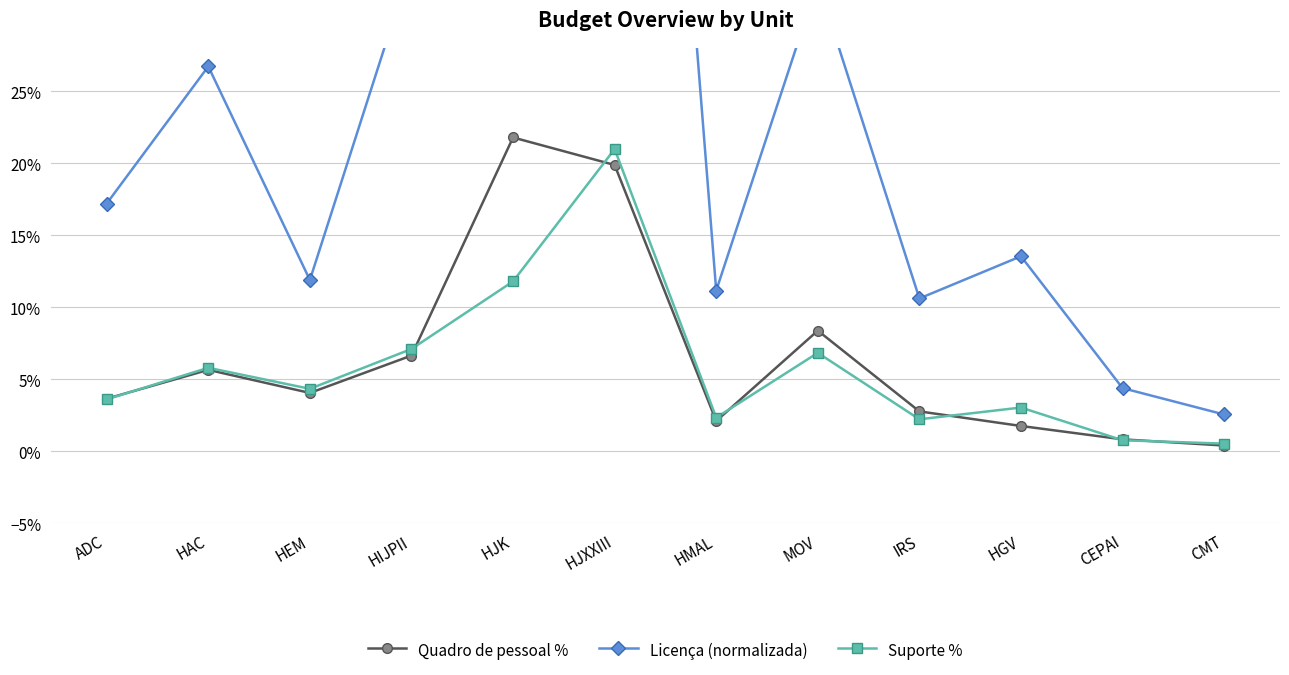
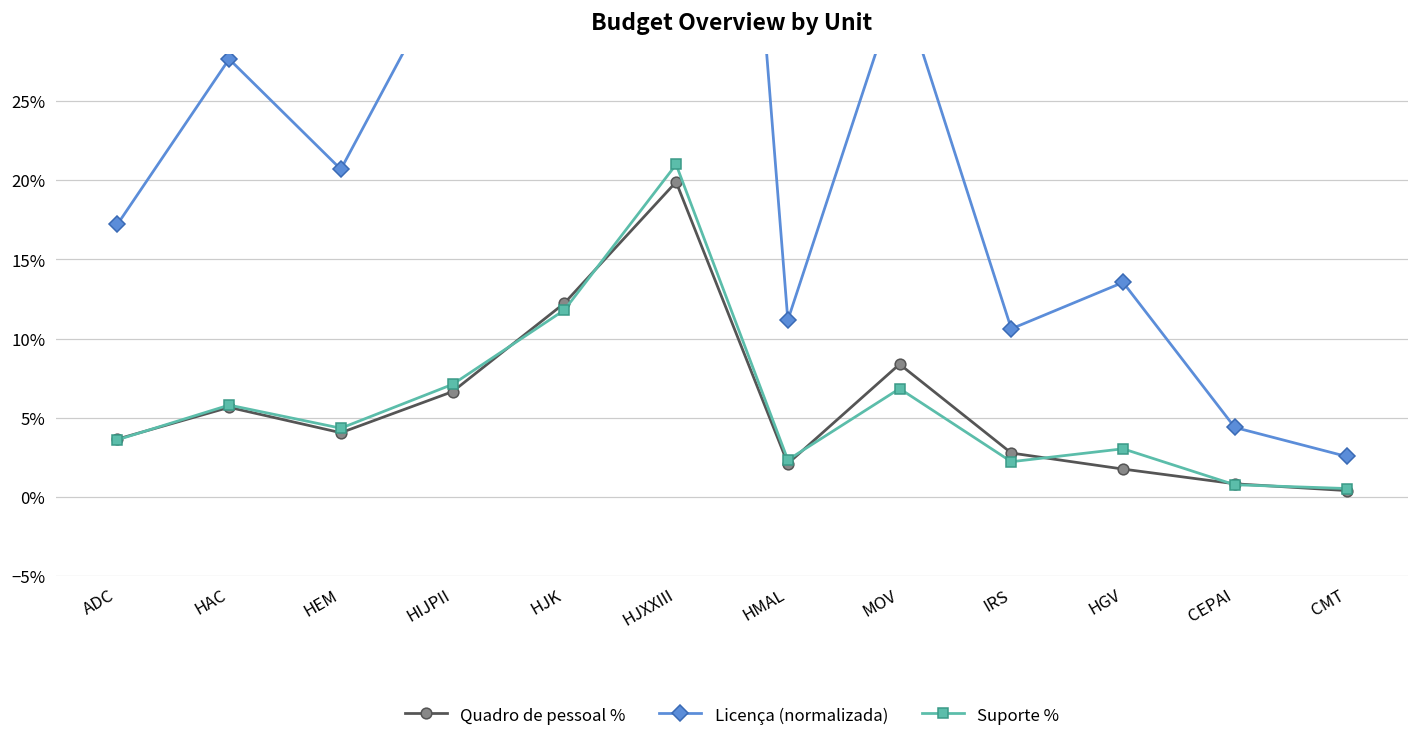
Licença (normalizada), HAC: 26.7% -> 27.7%
Licença (normalizada), HEM: 11.9% -> 20.7%
Quadro de pessoal %, HJK: 21.8% -> 12.2%
